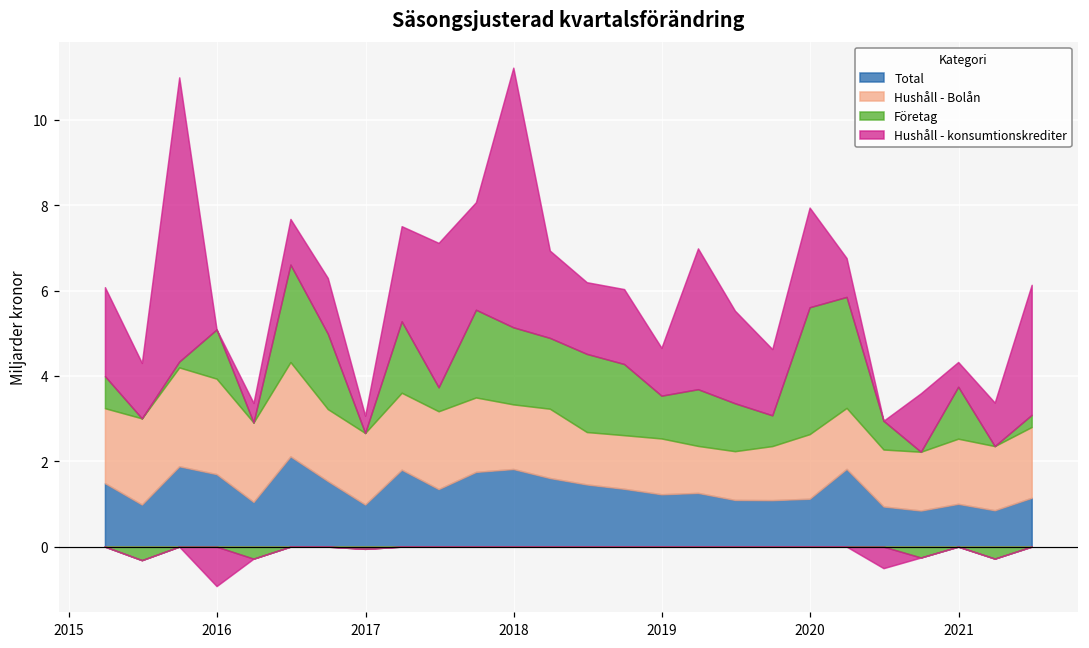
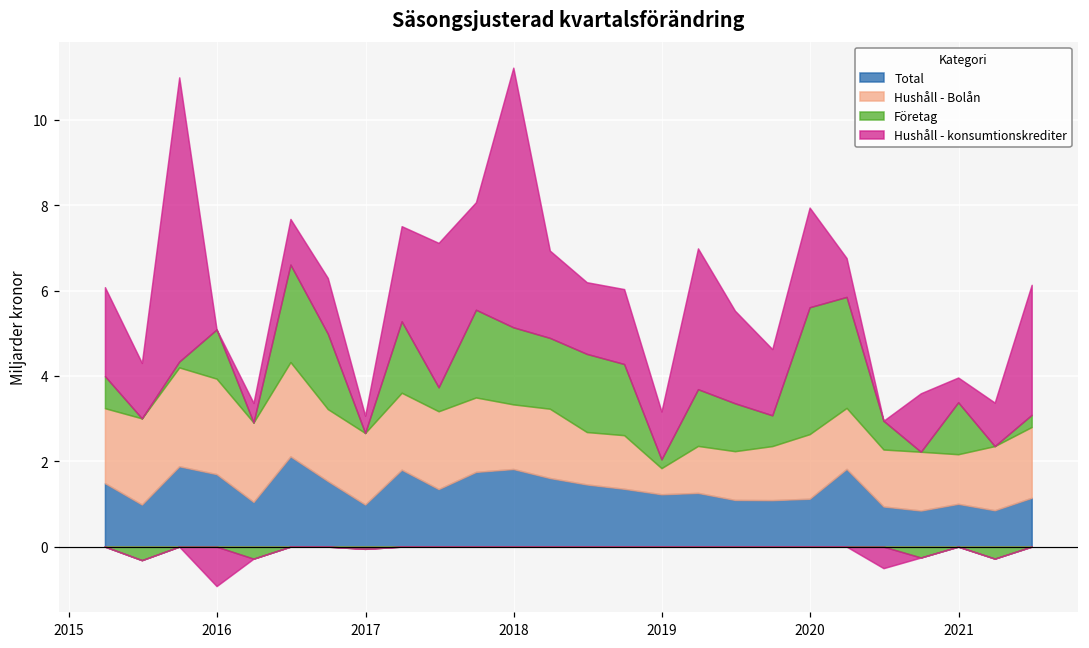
Hushåll - Bolån, 2019: 1.3 -> 0.6
Företag, 2019: 1.0 -> 0.2
Hushåll - Bolån, 2021: 1.5 -> 1.2
